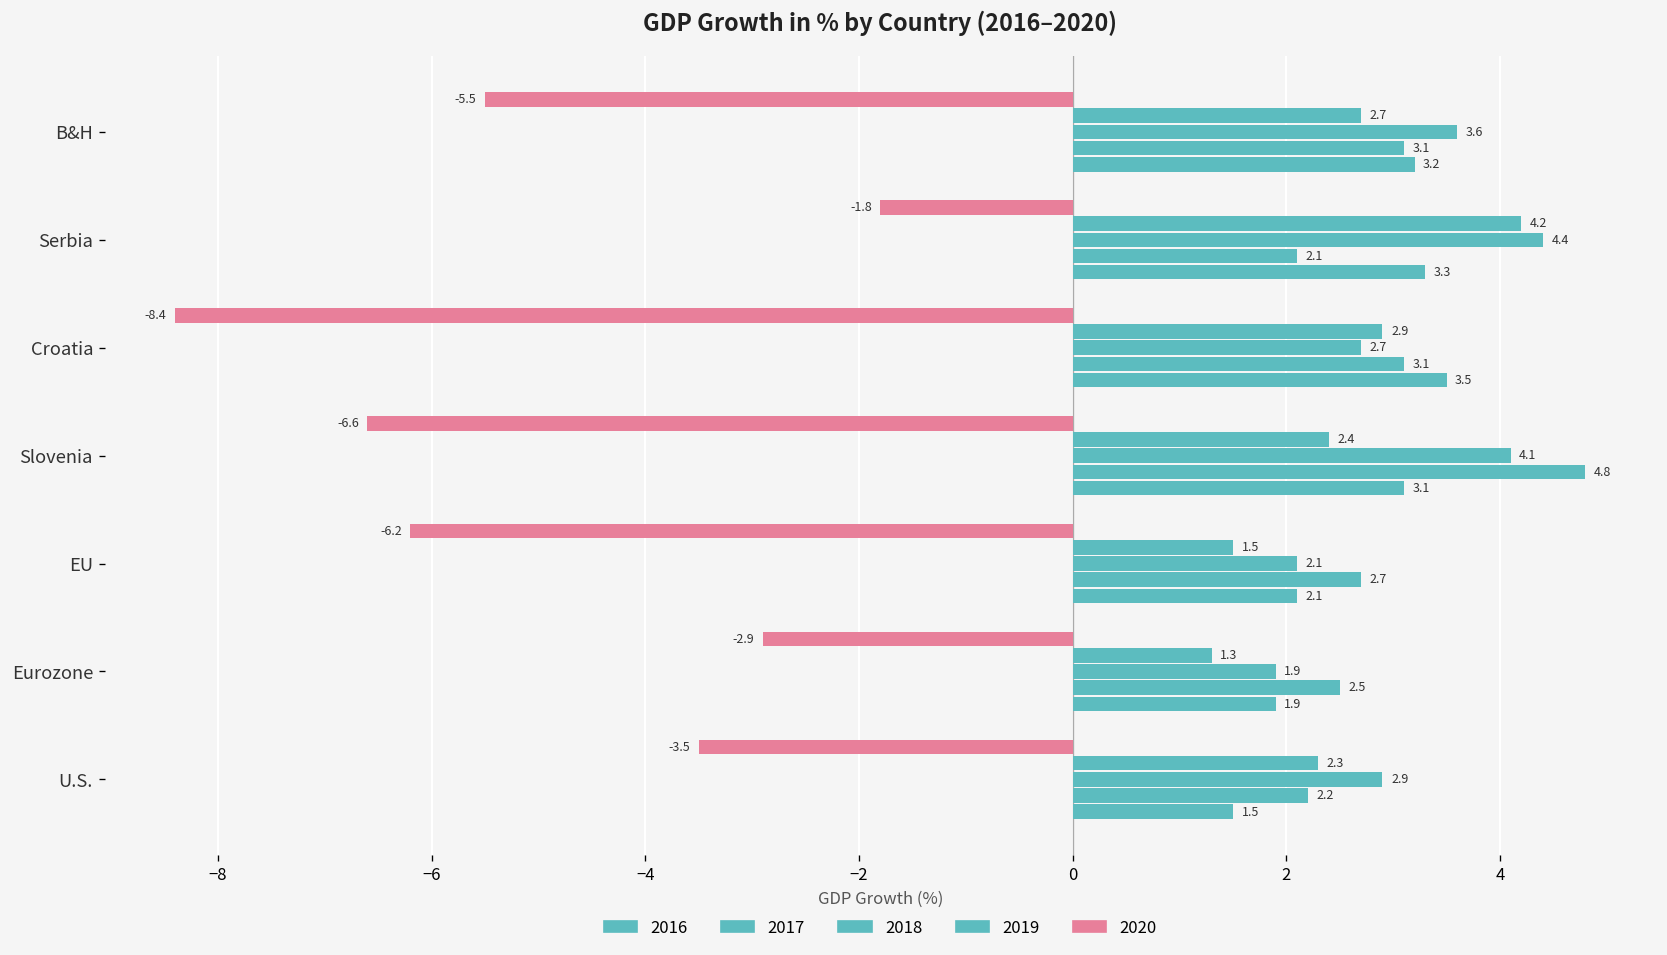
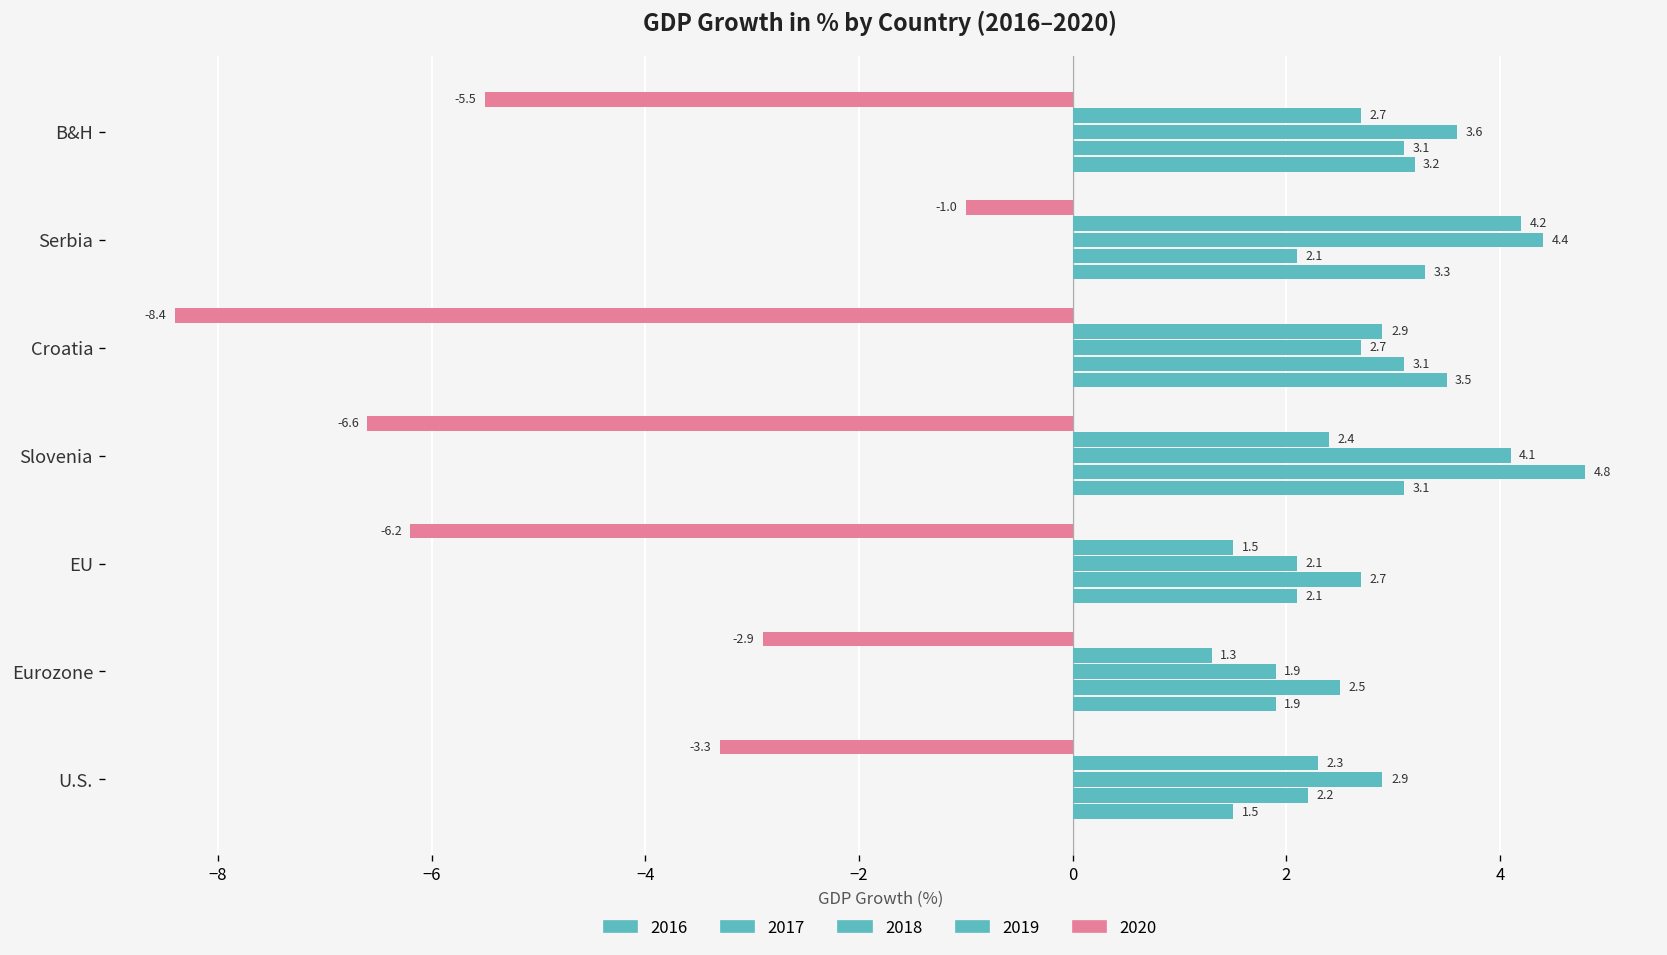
2020, Serbia: -1.8 -> -1.0
2020, U.S.: -3.5 -> -3.3
